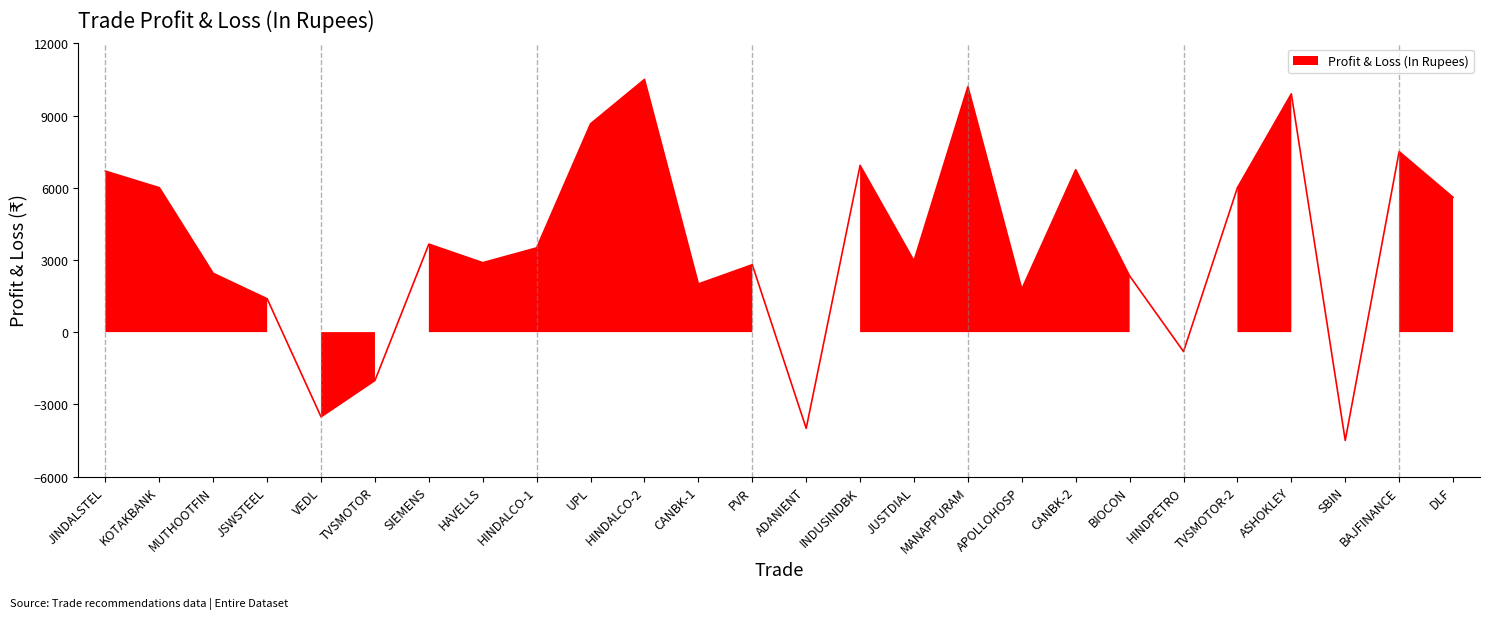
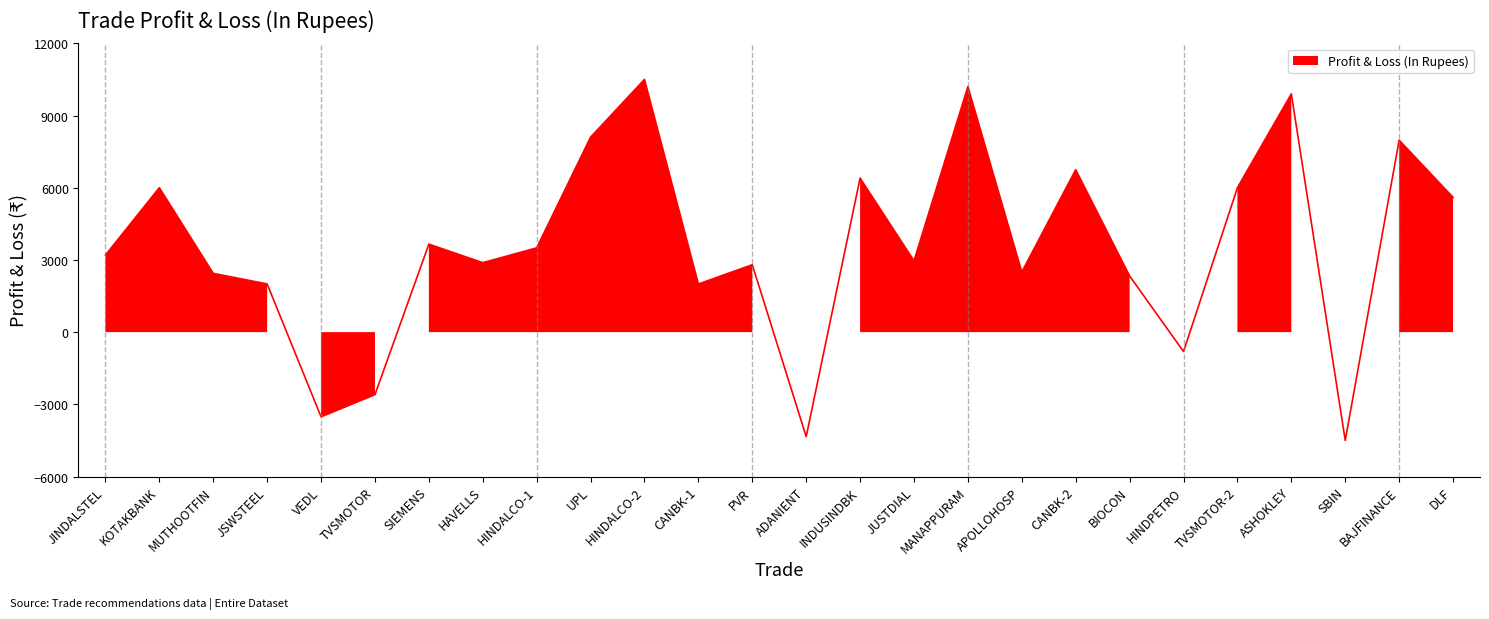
JINDALSTEL: 6700 -> 3200
JSWSTEEL: 1400 -> 2000
TVSMOTOR: -2000 -> -2600
UPL: 8700 -> 8100
ADANIENT: -4000 -> -4300
INDUSINDBK: 6900 -> 6400
APOLLOHOSP: 1800 -> 2500
BAJFINANCE: 7500 -> 8000
